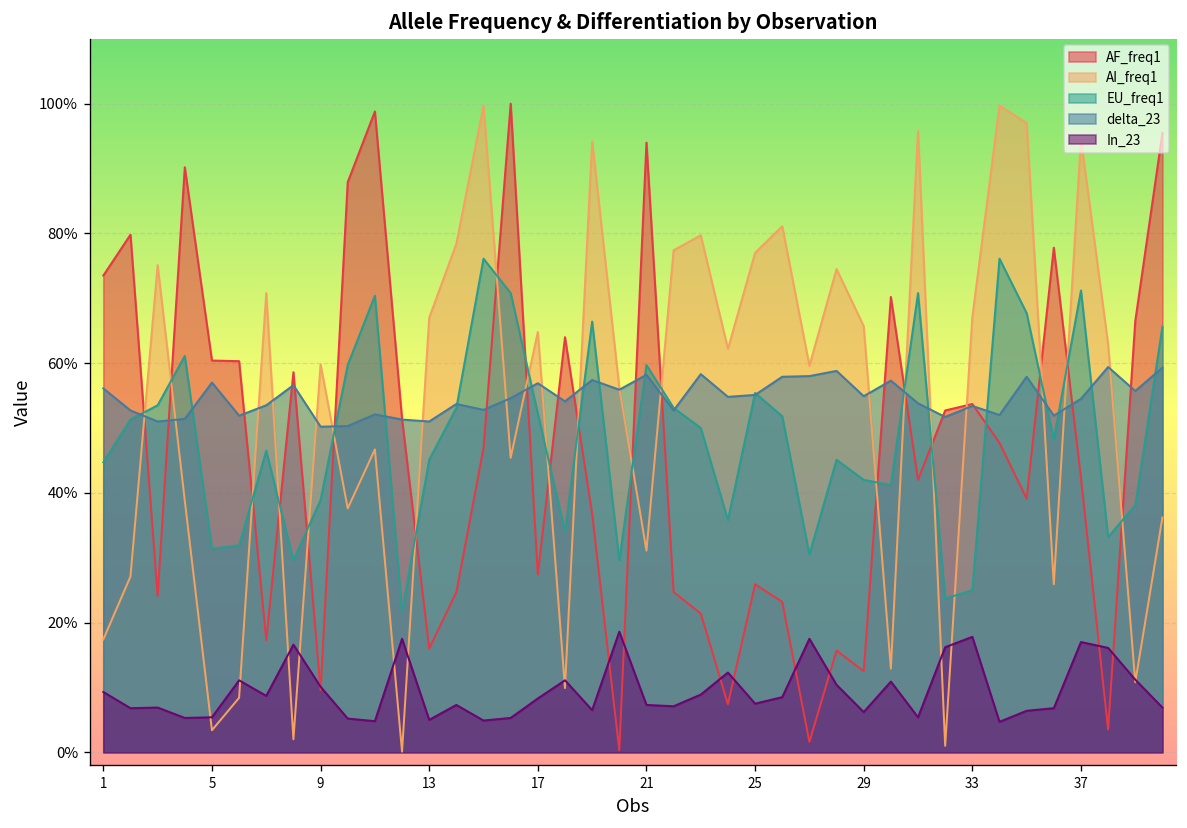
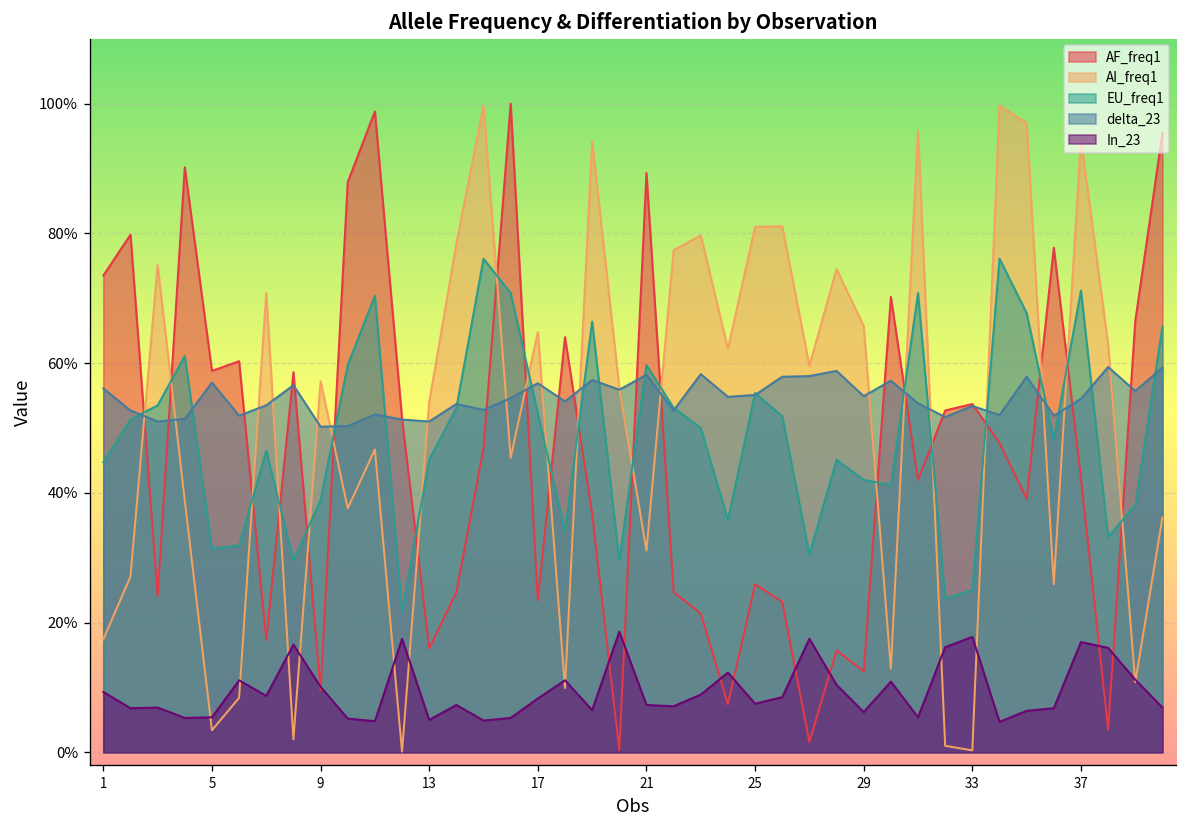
AF_freq1, 5: 60% -> 59%
AI_freq1, 9: 60% -> 57%
AI_freq1, 13: 67% -> 54%
AF_freq1, 17: 27% -> 23%
AF_freq1, 21: 94% -> 89%
AI_freq1, 25: 77% -> 81%
AI_freq1, 33: 67% -> 0%
